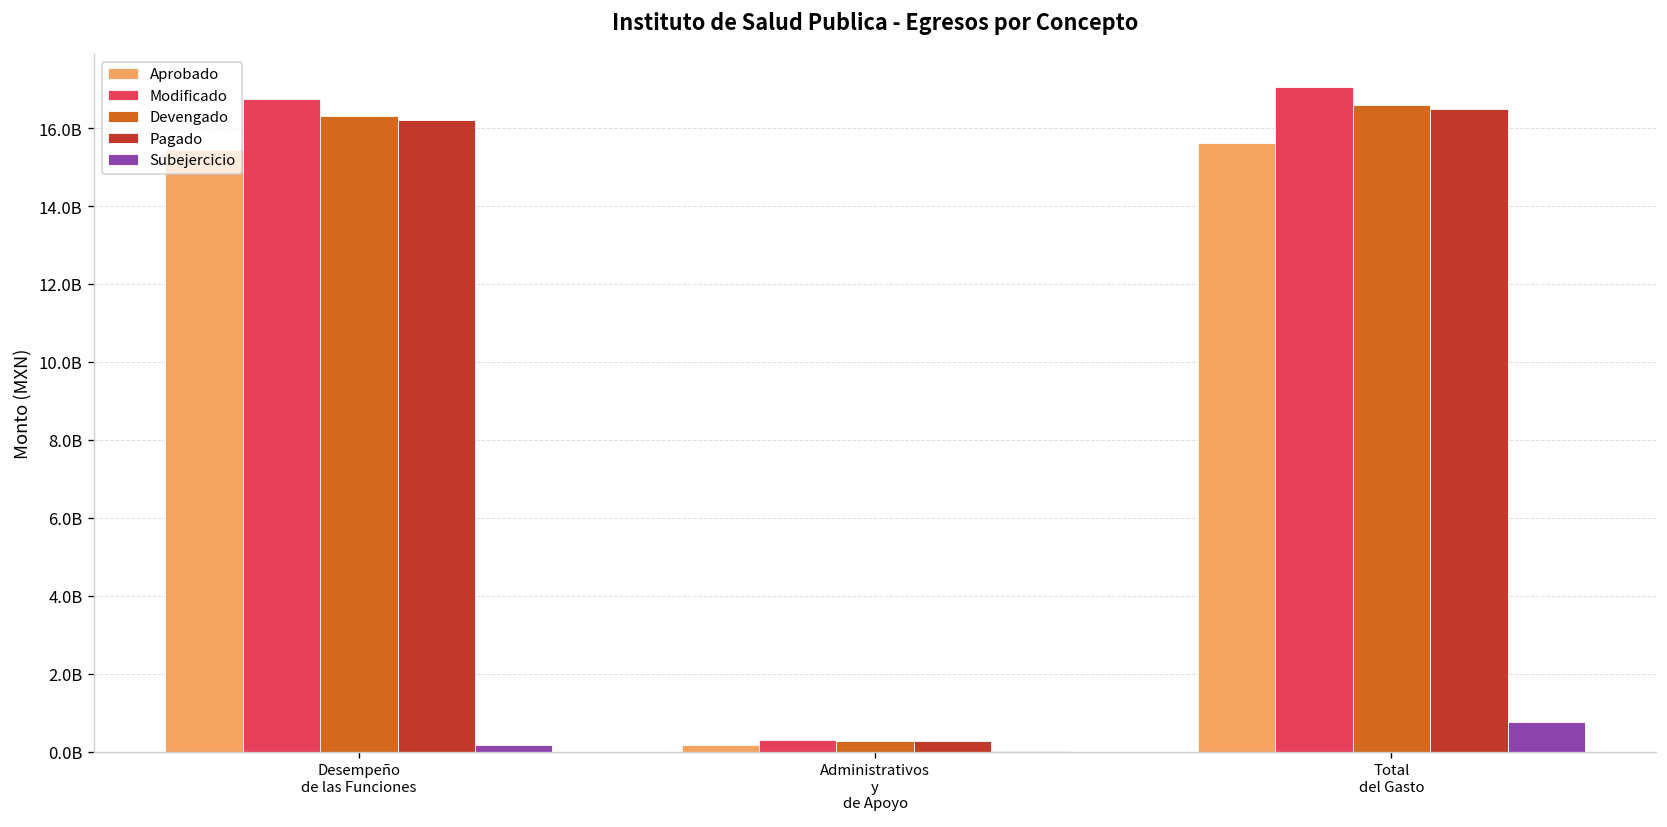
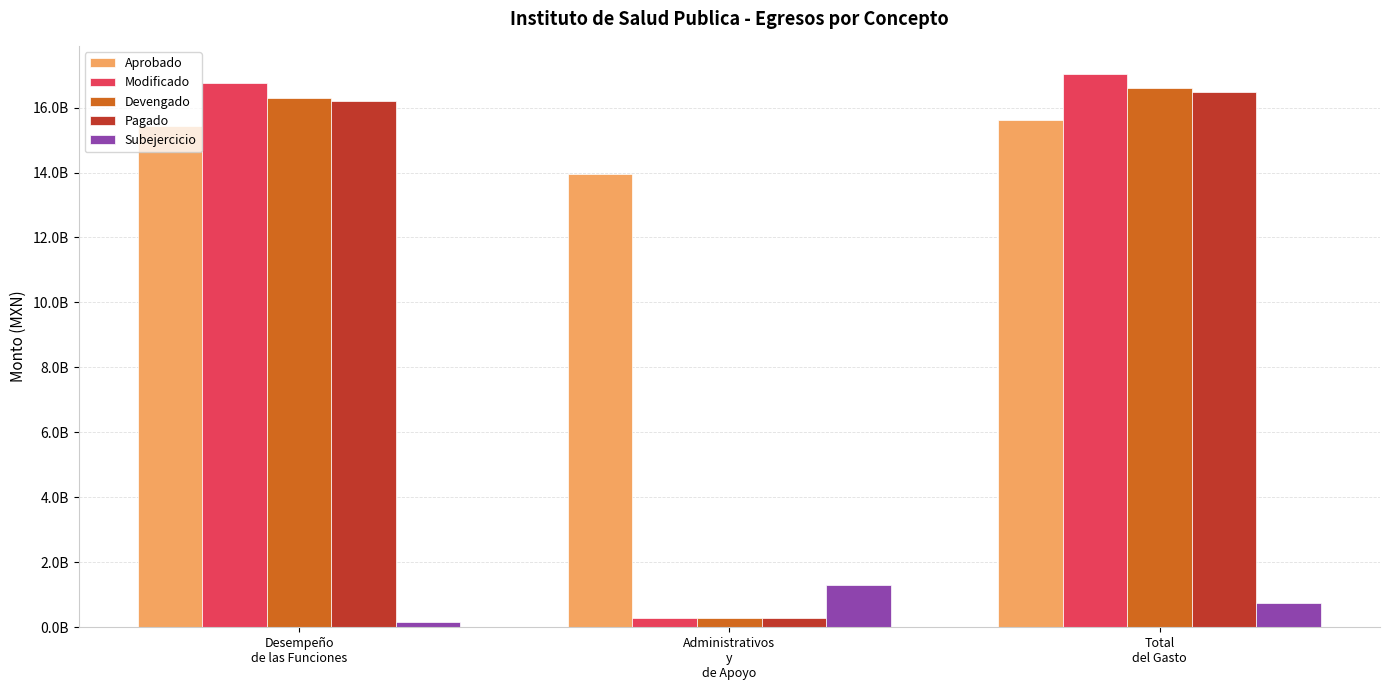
Aprobado, Administrativos y de Apoyo: 200000000 -> 14000000000
Subejercicio, Administrativos y de Apoyo: 0 -> 1300000000
